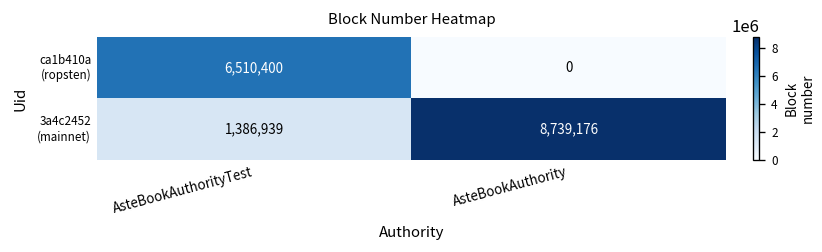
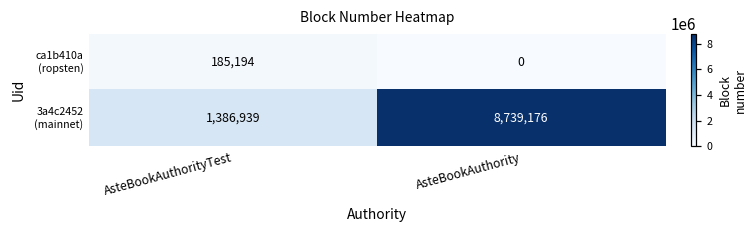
ca1b410a (ropsten), AsteBookAuthorityTest: 6,510,400 -> 185,194
